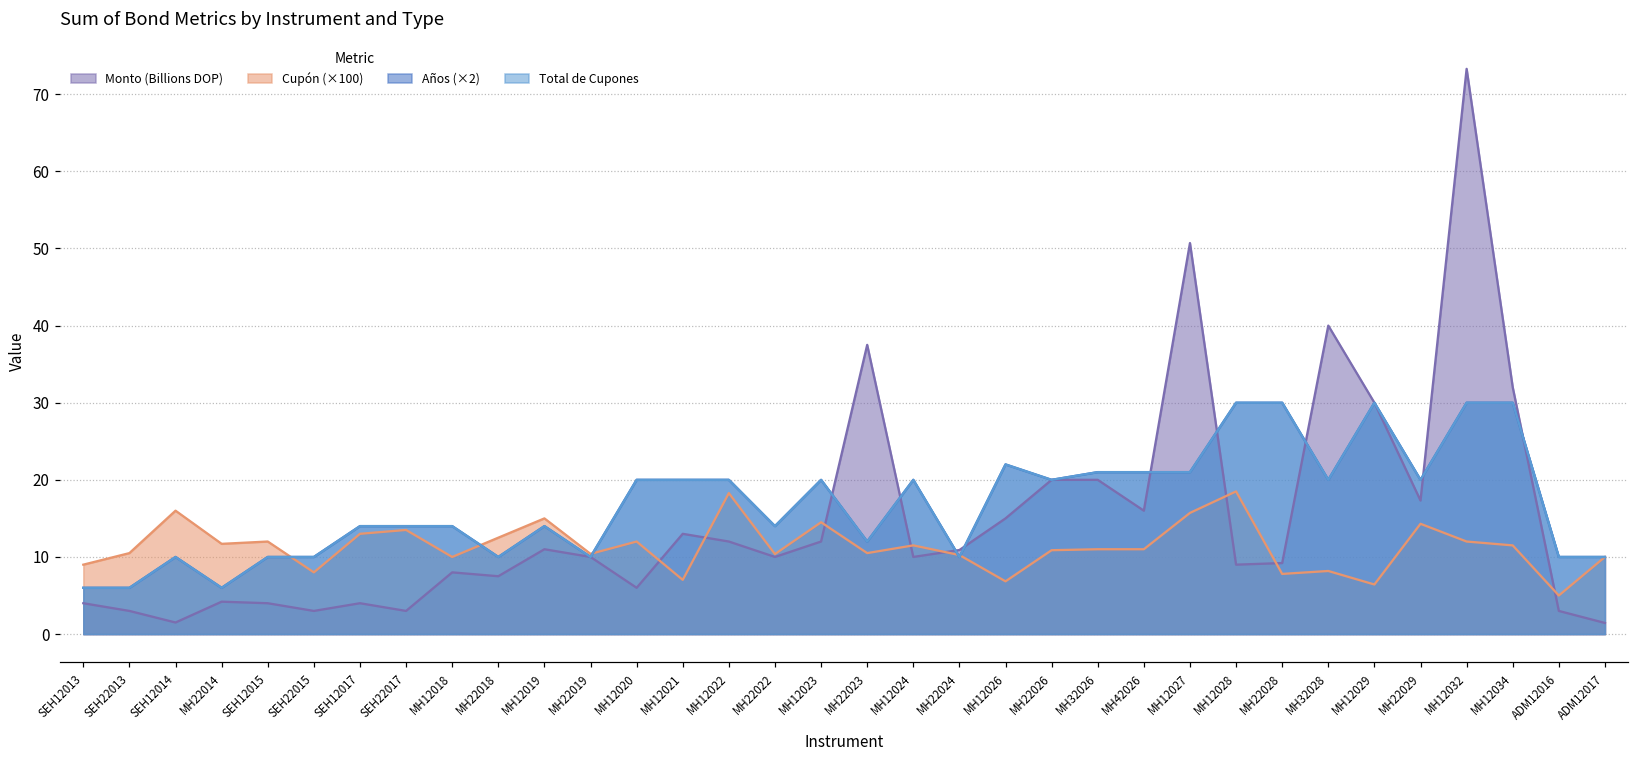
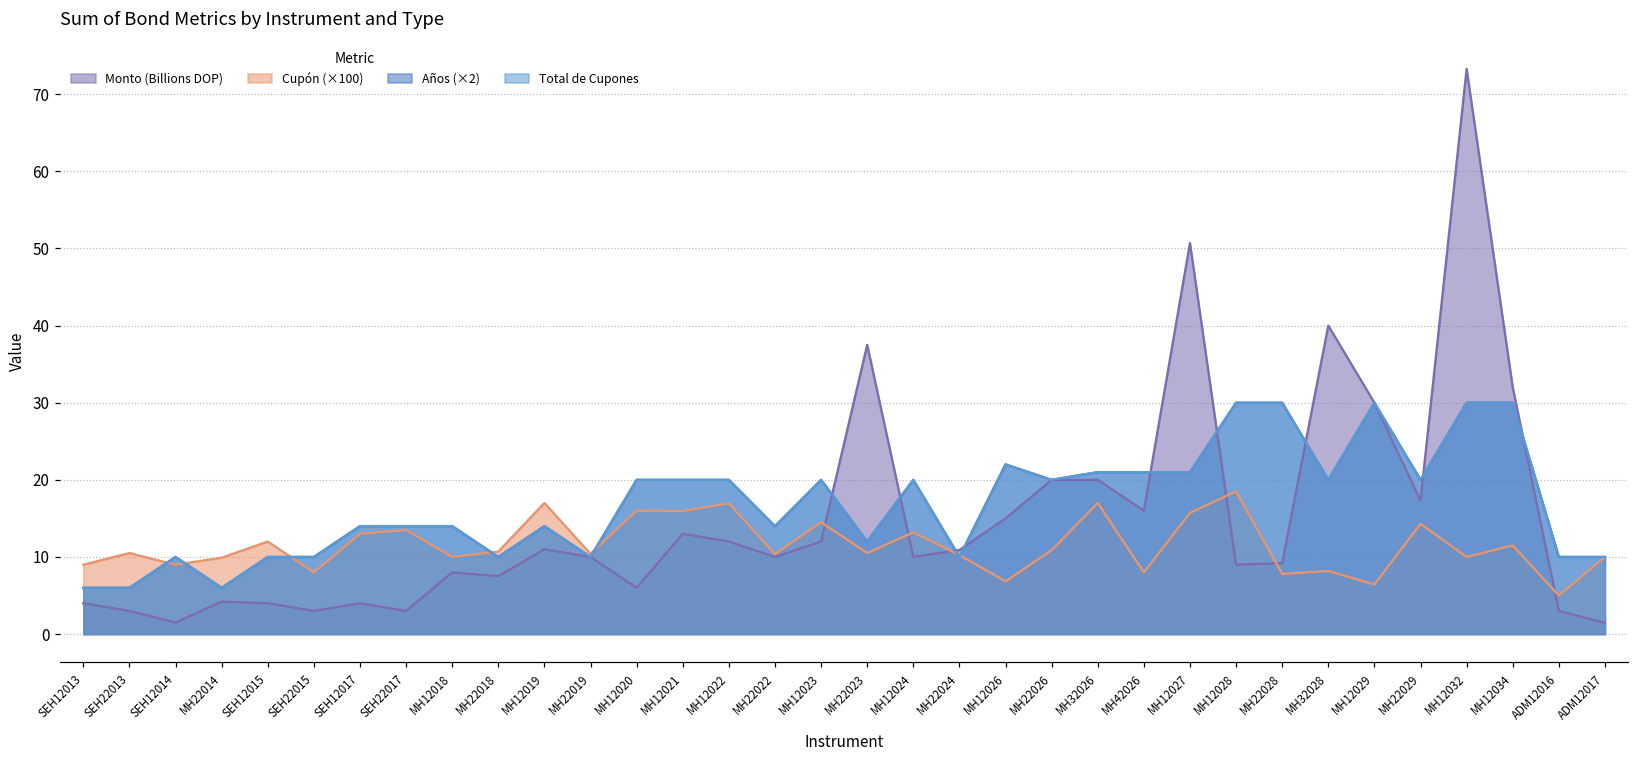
Cupón (×100), SEH12014: 16 -> 9
Cupón (×100), MH22014: 12 -> 10
Cupón (×100), MH22018: 13 -> 11
Cupón (×100), MH12019: 15 -> 17
Cupón (×100), MH12020: 12 -> 16
Cupón (×100), MH12021: 7 -> 16
Cupón (×100), MH12022: 18 -> 17
Cupón (×100), MH12024: 12 -> 13
Cupón (×100), MH32026: 11 -> 17
Cupón (×100), MH42026: 11 -> 8
Cupón (×100), MH12032: 12 -> 10
